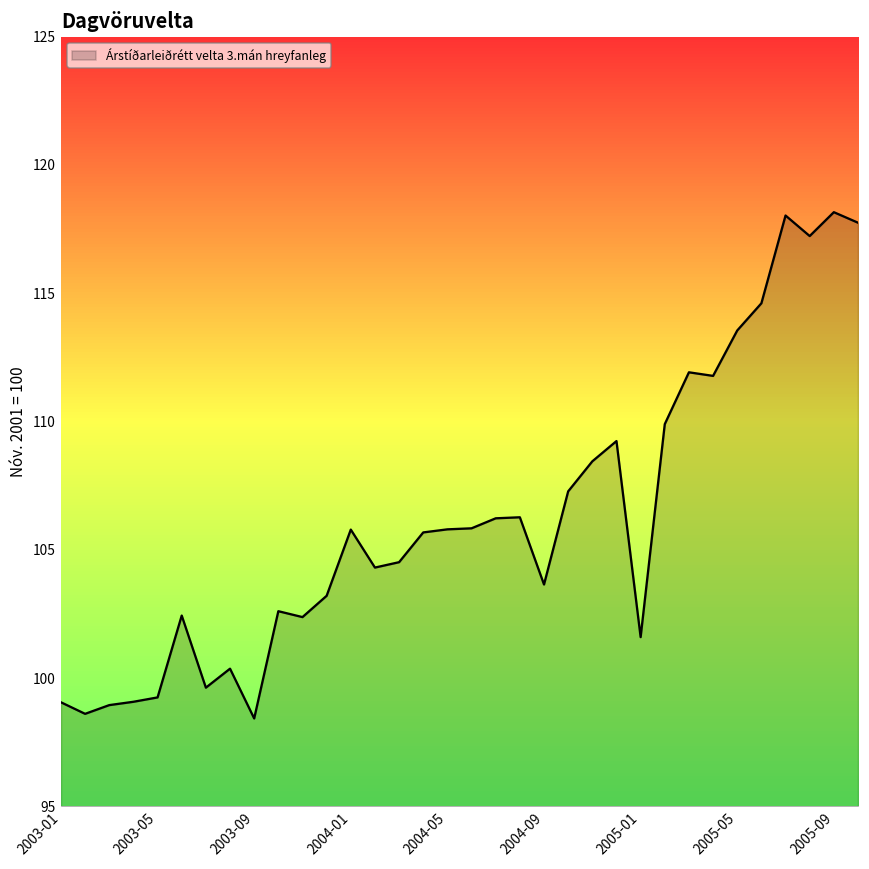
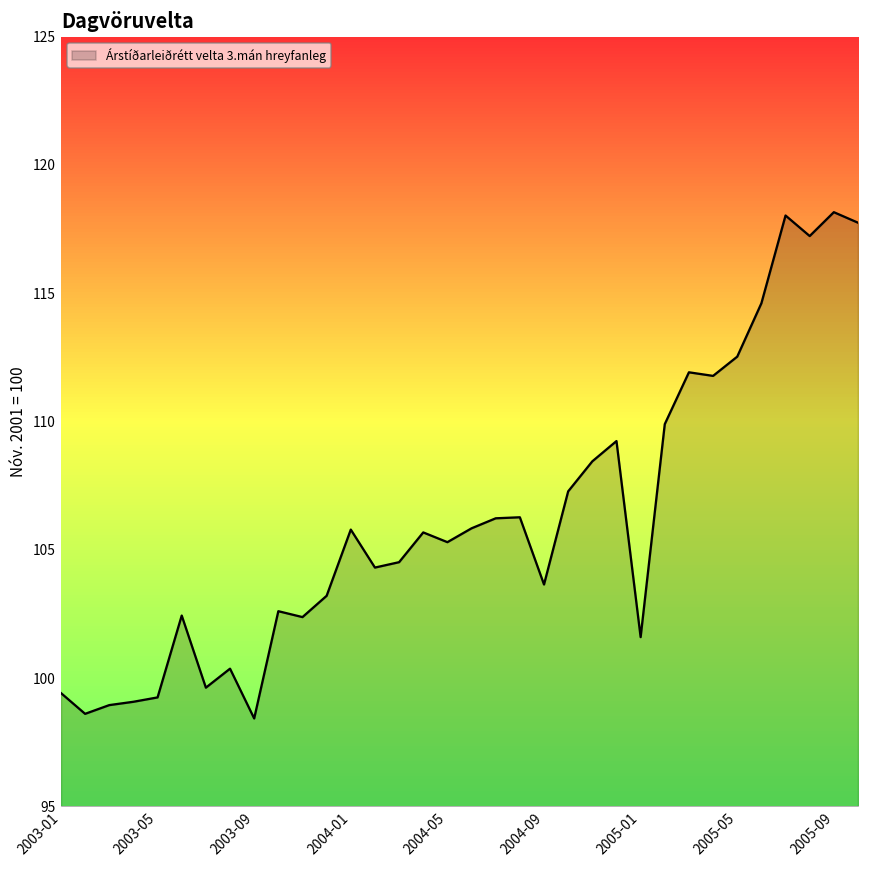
2003-01: 99.1 -> 99.4
2004-05: 105.8 -> 105.3
2005-05: 113.6 -> 112.5
